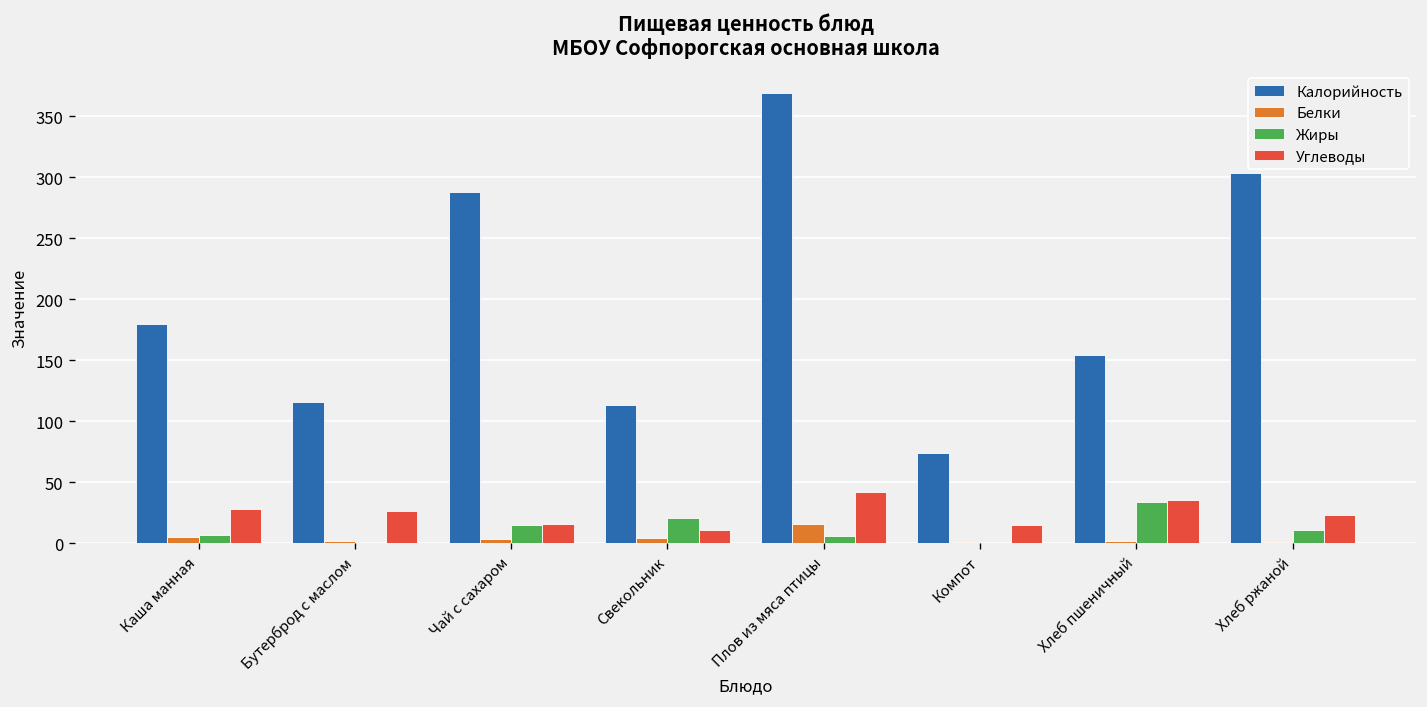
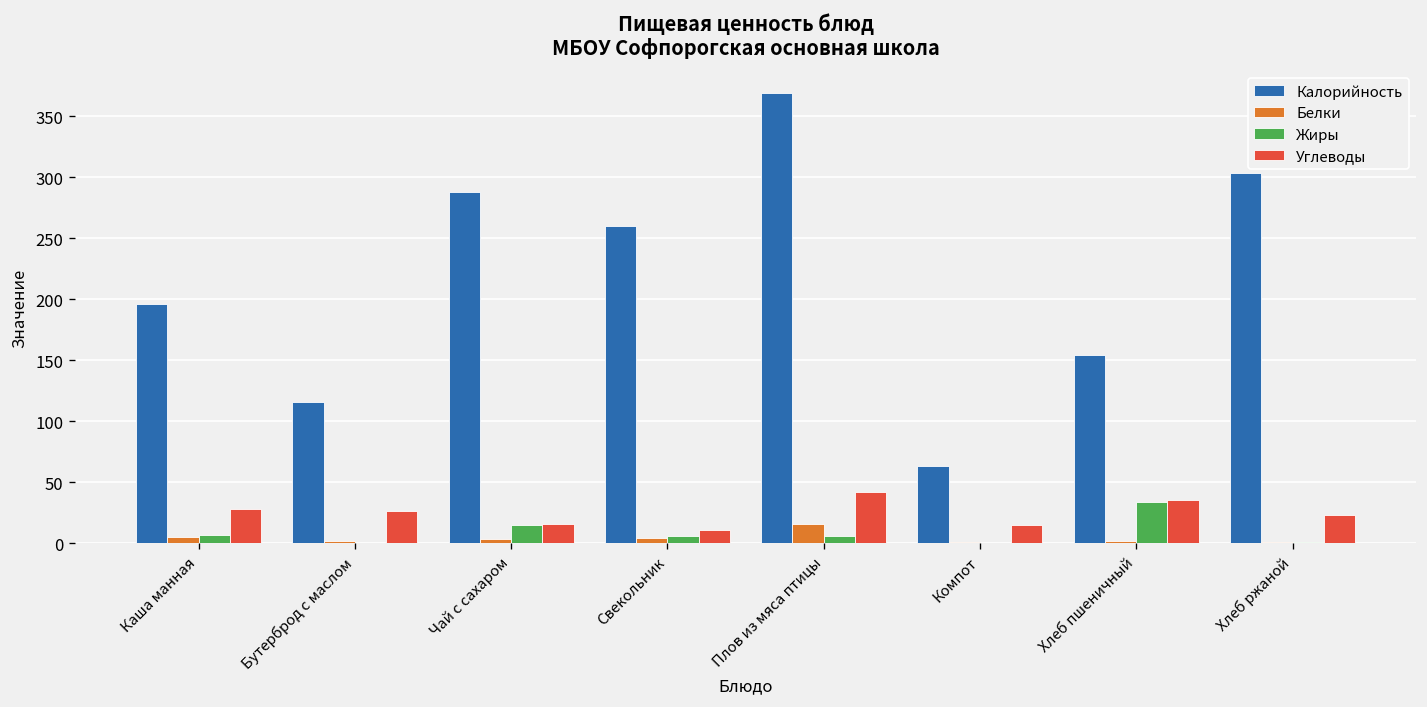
Калорийность, Каша манная: 180 -> 196
Калорийность, Свекольник: 113 -> 260
Жиры, Свекольник: 21 -> 6
Калорийность, Компот: 74 -> 63
Жиры, Хлеб ржаной: 11 -> 1
